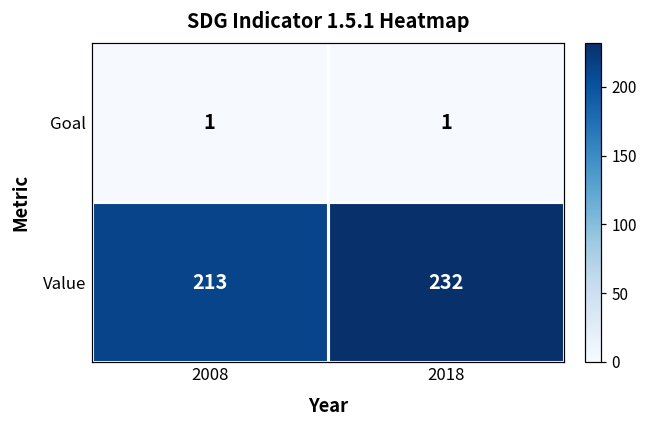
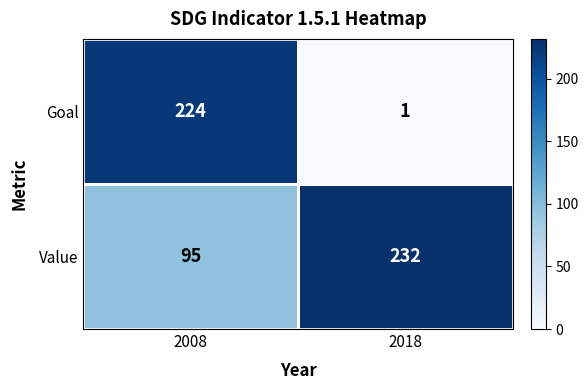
Goal, 2008: 1 -> 224
Value, 2008: 213 -> 95
